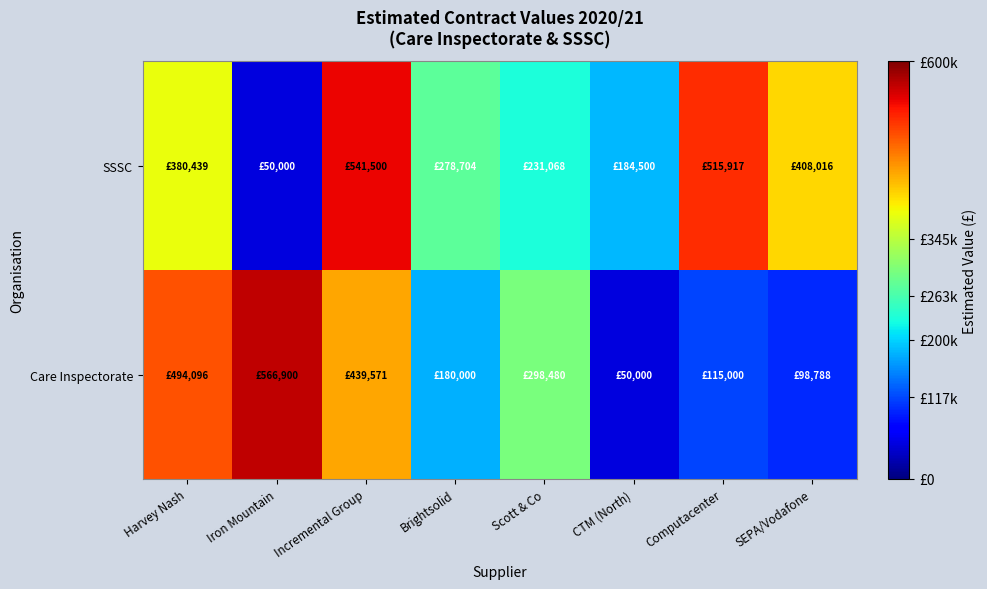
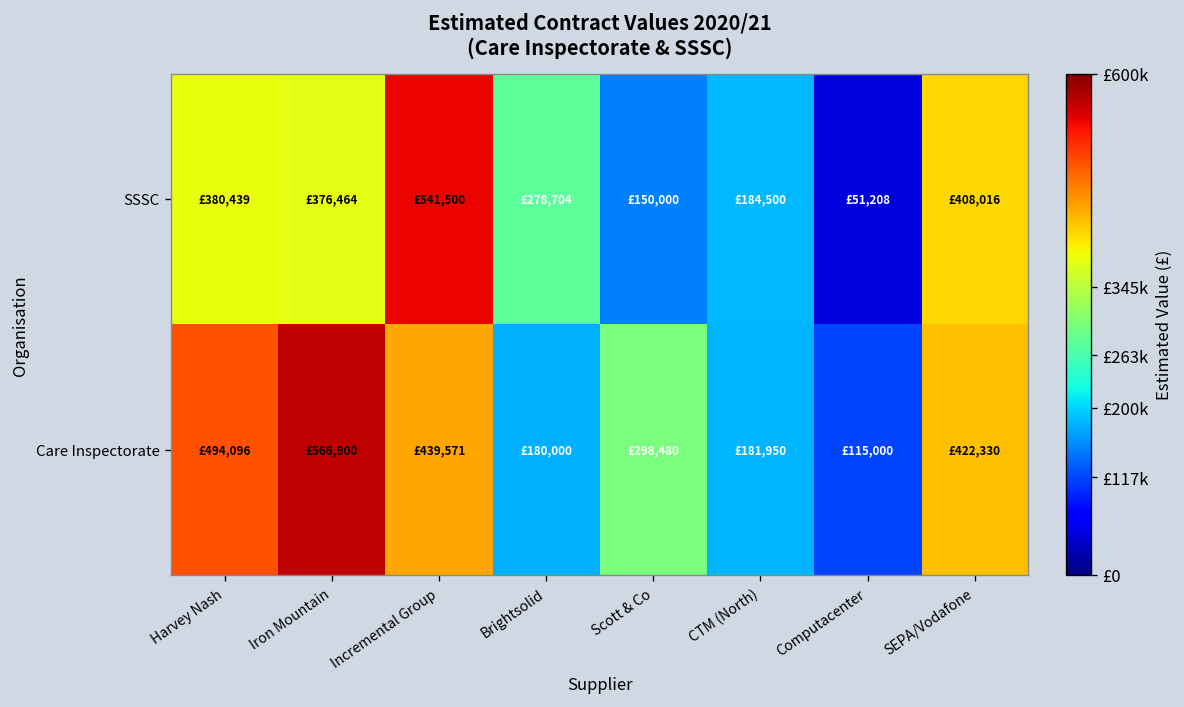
SSSC, Iron Mountain: £50,000 -> £376,464
SSSC, Scott & Co: £231,068 -> £150,000
SSSC, Computacenter: £515,917 -> £51,208
Care Inspectorate, CTM (North): £50,000 -> £181,950
Care Inspectorate, SEPA/Vodafone: £98,788 -> £422,330
